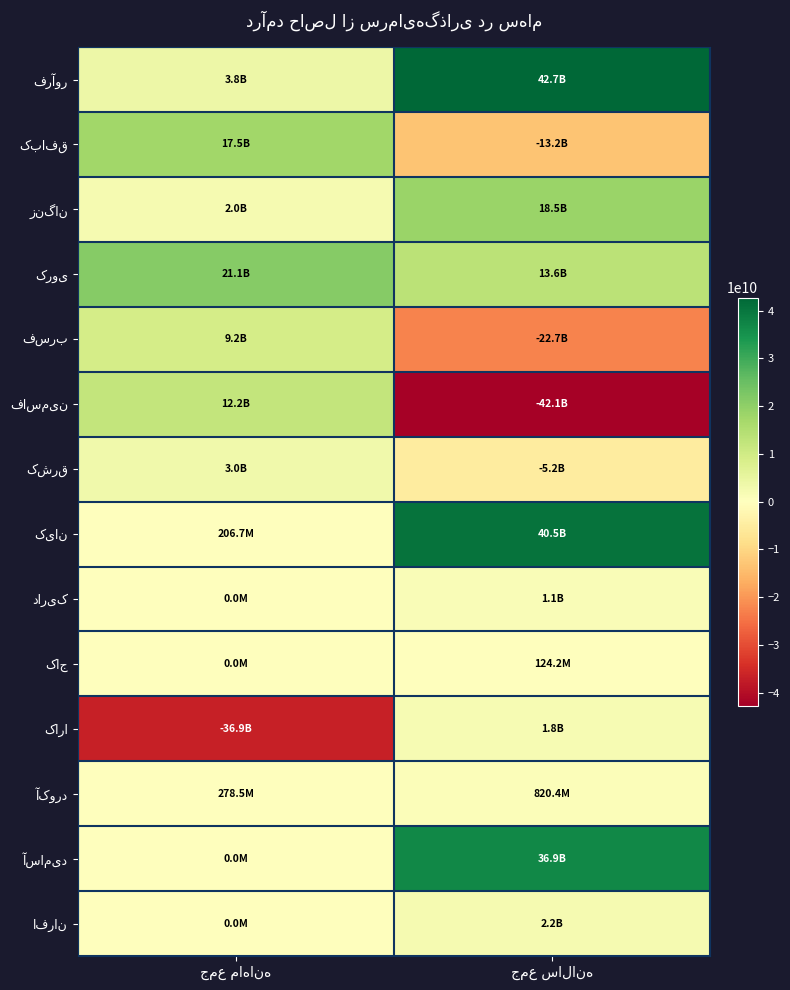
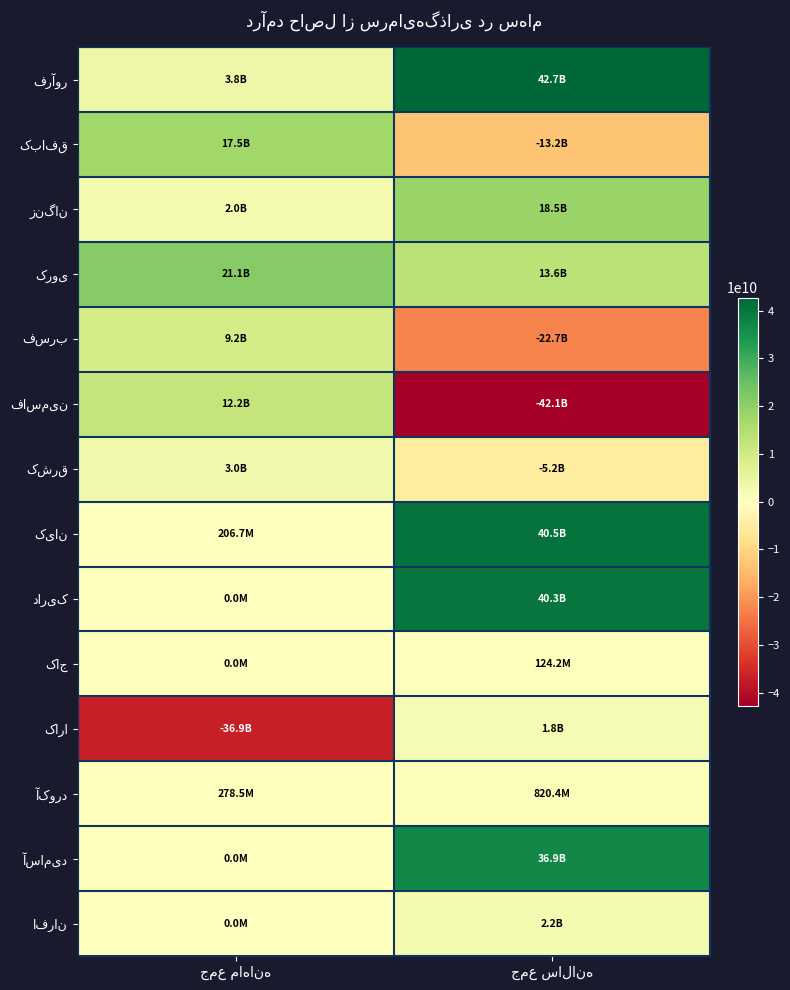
داریک, جمع سالانه: 1.1B -> 40.3B
